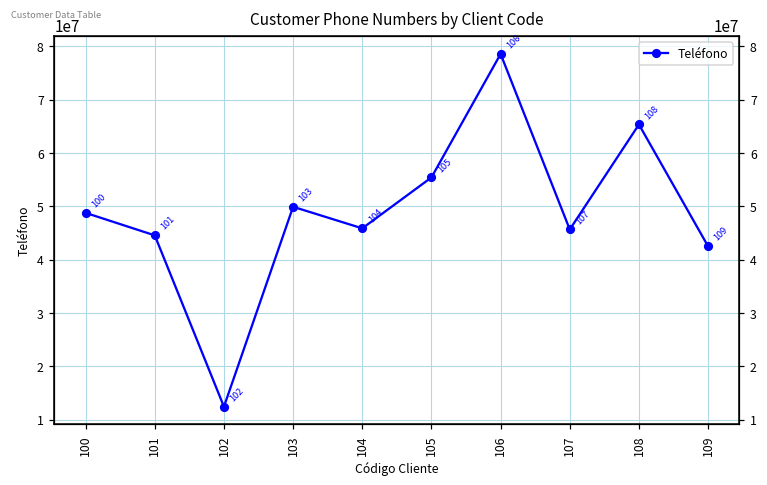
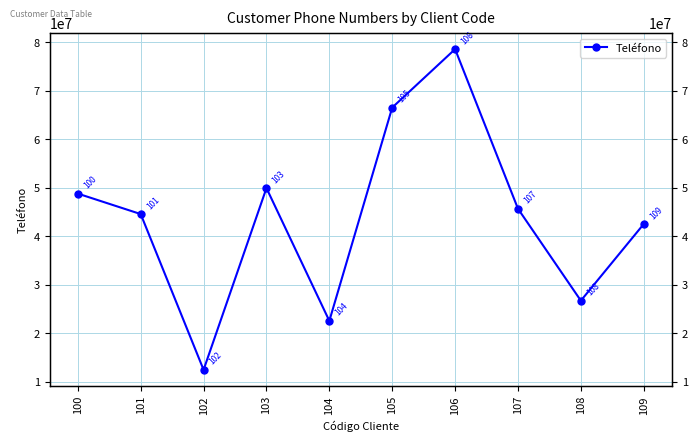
104: 46000000 -> 23000000
105: 55000000 -> 67000000
108: 65000000 -> 27000000
